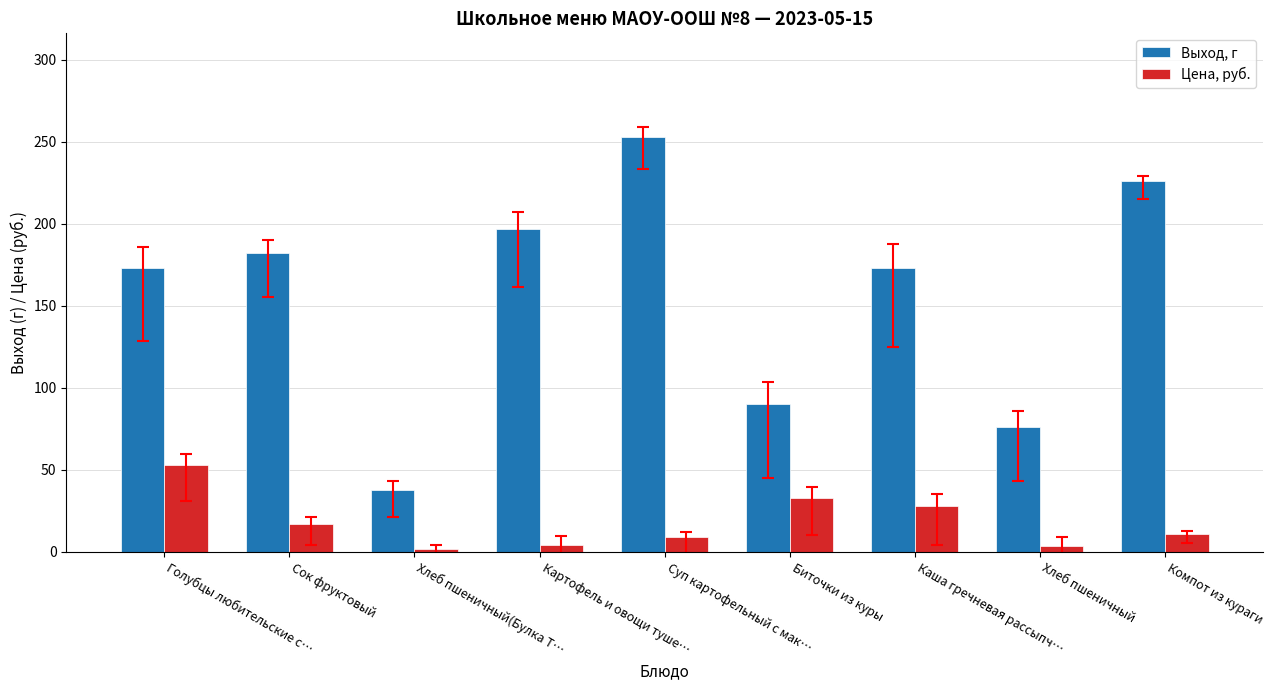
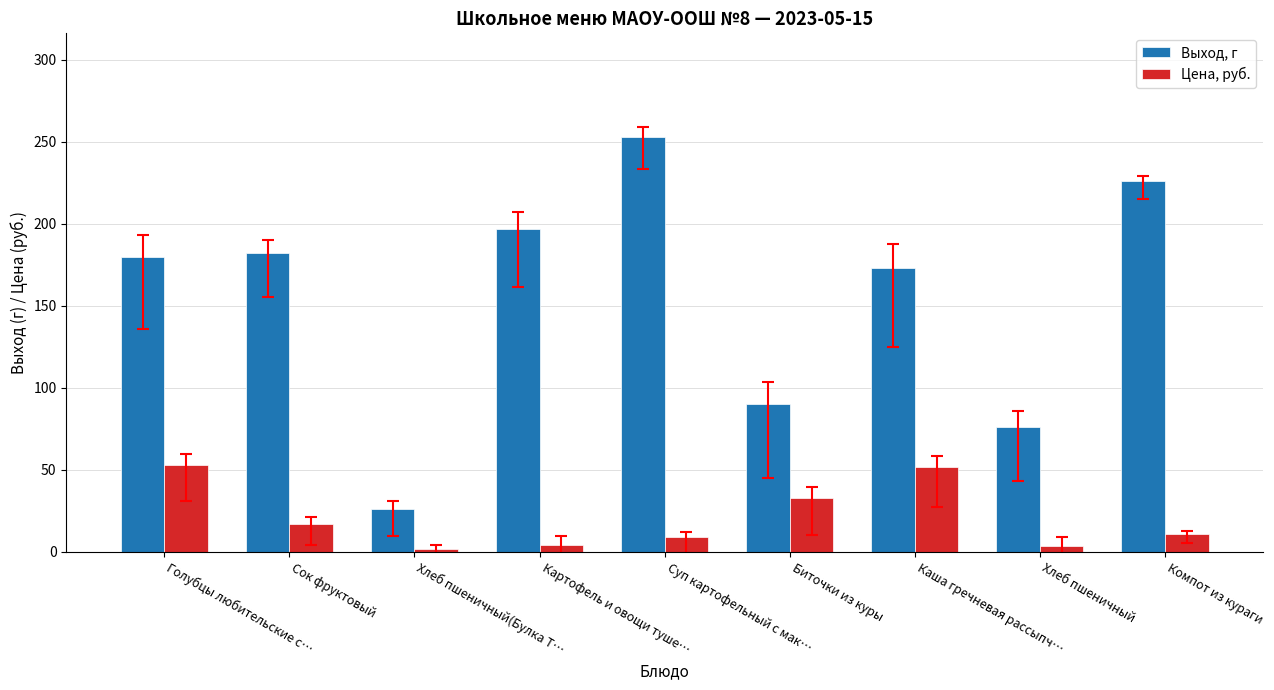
Выход, г, Голубцы любительские с…: 173 -> 180
Выход, г, Хлеб пшеничный(Булка Т…: 38 -> 26
Цена, руб., Каша гречневая рассыпч…: 28 -> 51
